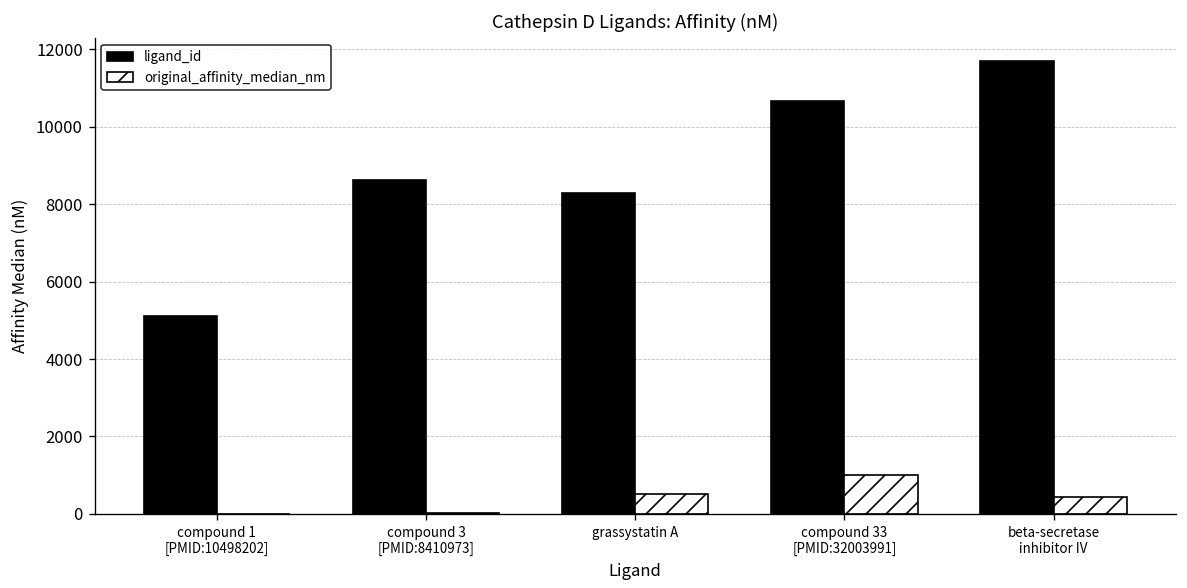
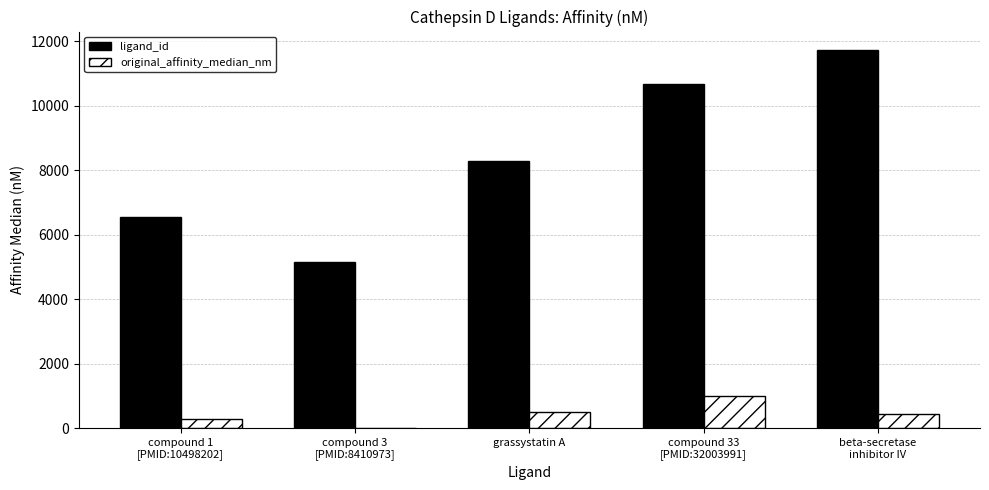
ligand_id, compound 1 [PMID:10498202]: 5100 -> 6500
original_affinity_median_nm, compound 1 [PMID:10498202]: 0 -> 300
ligand_id, compound 3 [PMID:8410973]: 8600 -> 5200
